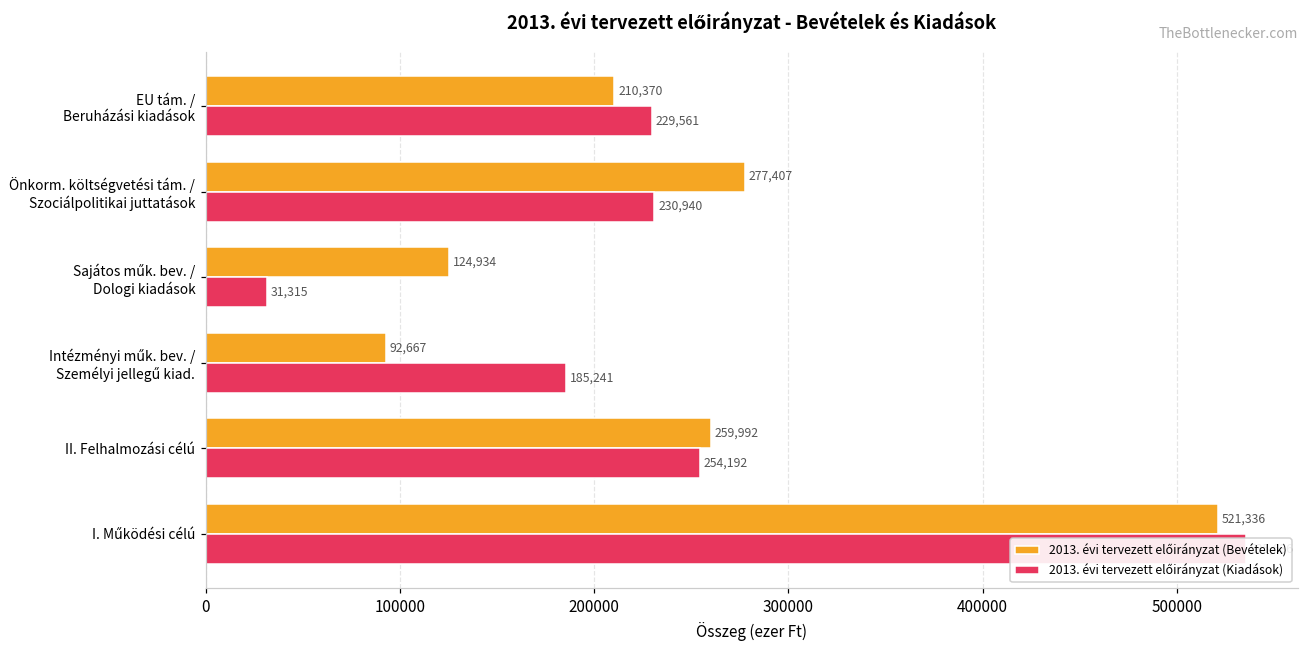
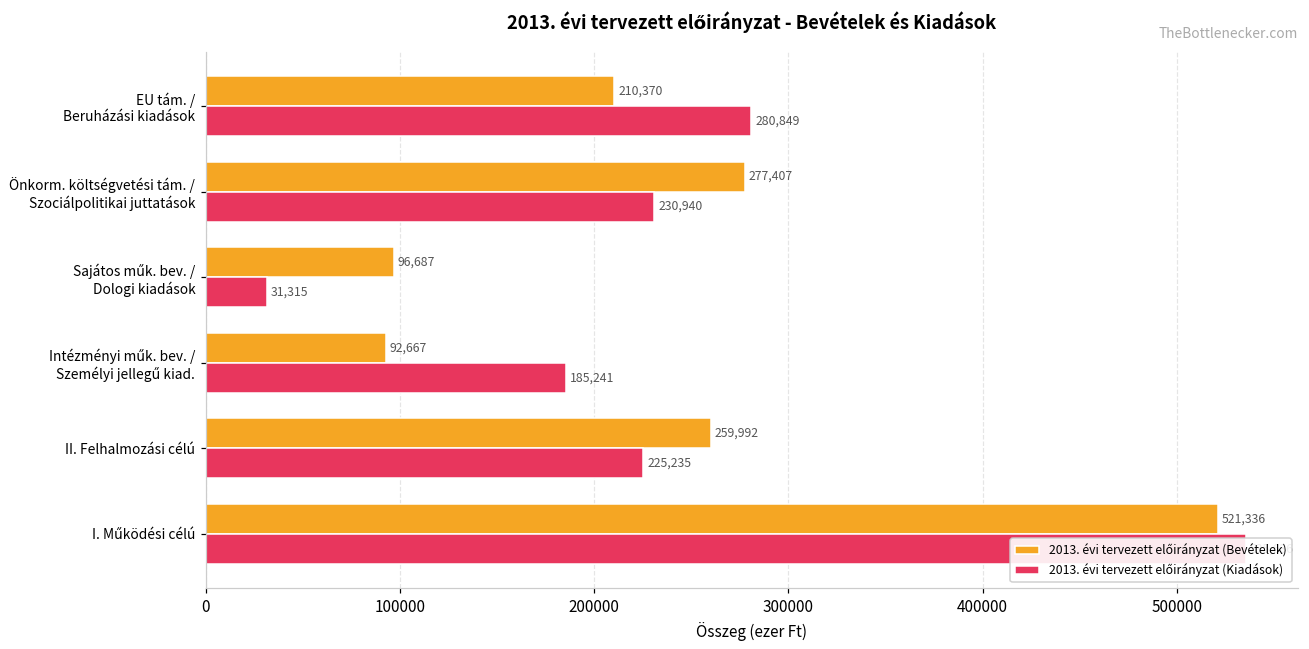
2013. évi tervezett előirányzat (Kiadások), EU tám. / Beruházási kiadások: 229,561 -> 280,849
2013. évi tervezett előirányzat (Bevételek), Sajátos műk. bev. / Dologi kiadások: 124,934 -> 96,687
2013. évi tervezett előirányzat (Kiadások), II. Felhalmozási célú: 254,192 -> 225,235
